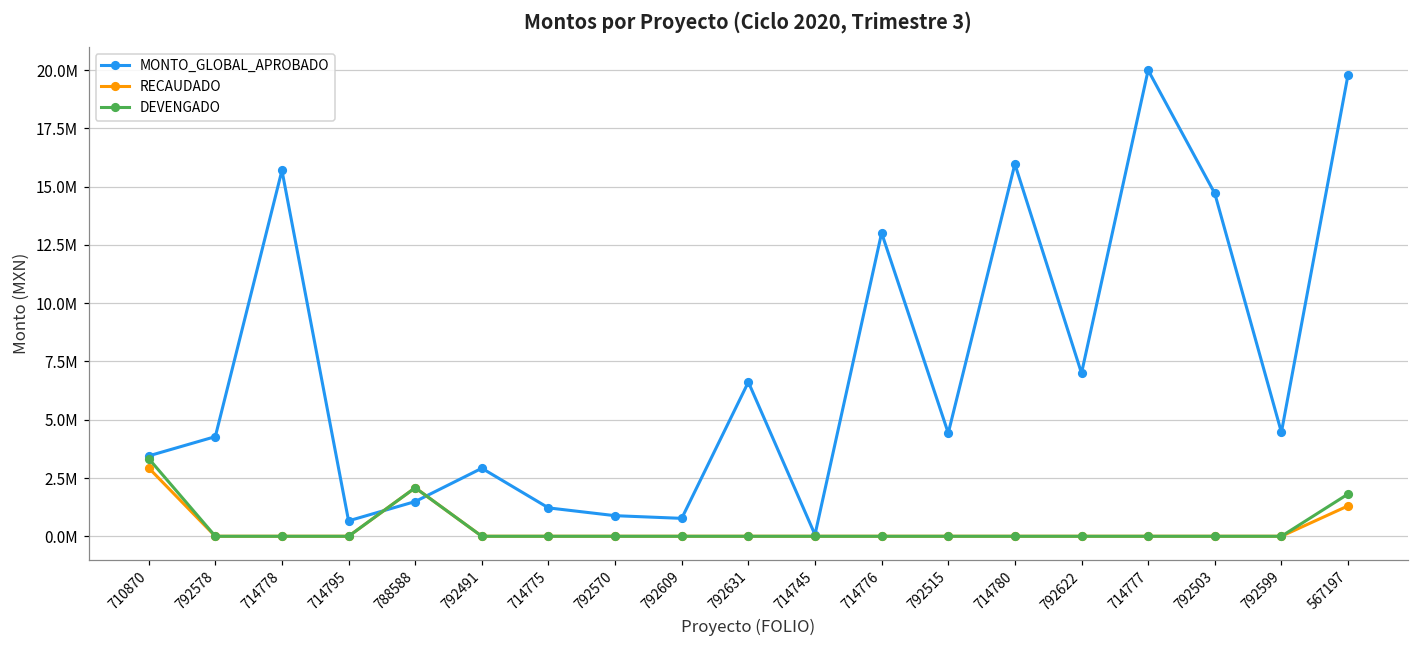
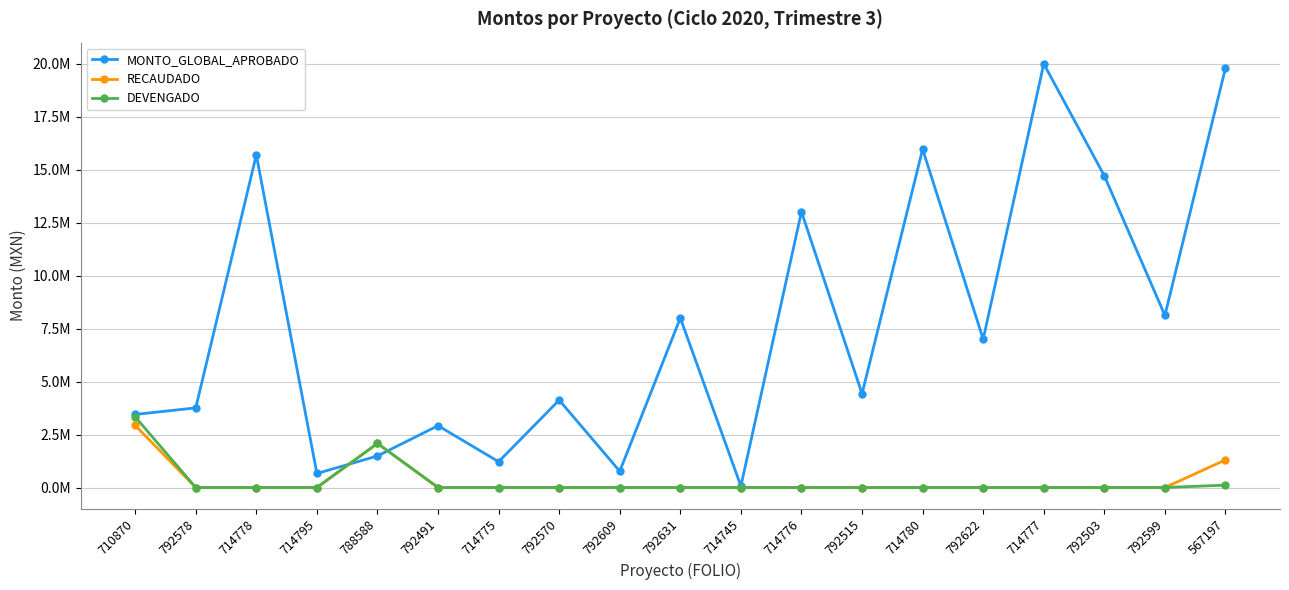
MONTO_GLOBAL_APROBADO, 792578: 4300000 -> 3800000
MONTO_GLOBAL_APROBADO, 792570: 900000 -> 4100000
MONTO_GLOBAL_APROBADO, 792631: 6600000 -> 8000000
MONTO_GLOBAL_APROBADO, 792599: 4500000 -> 8100000
DEVENGADO, 567197: 1800000 -> 100000
